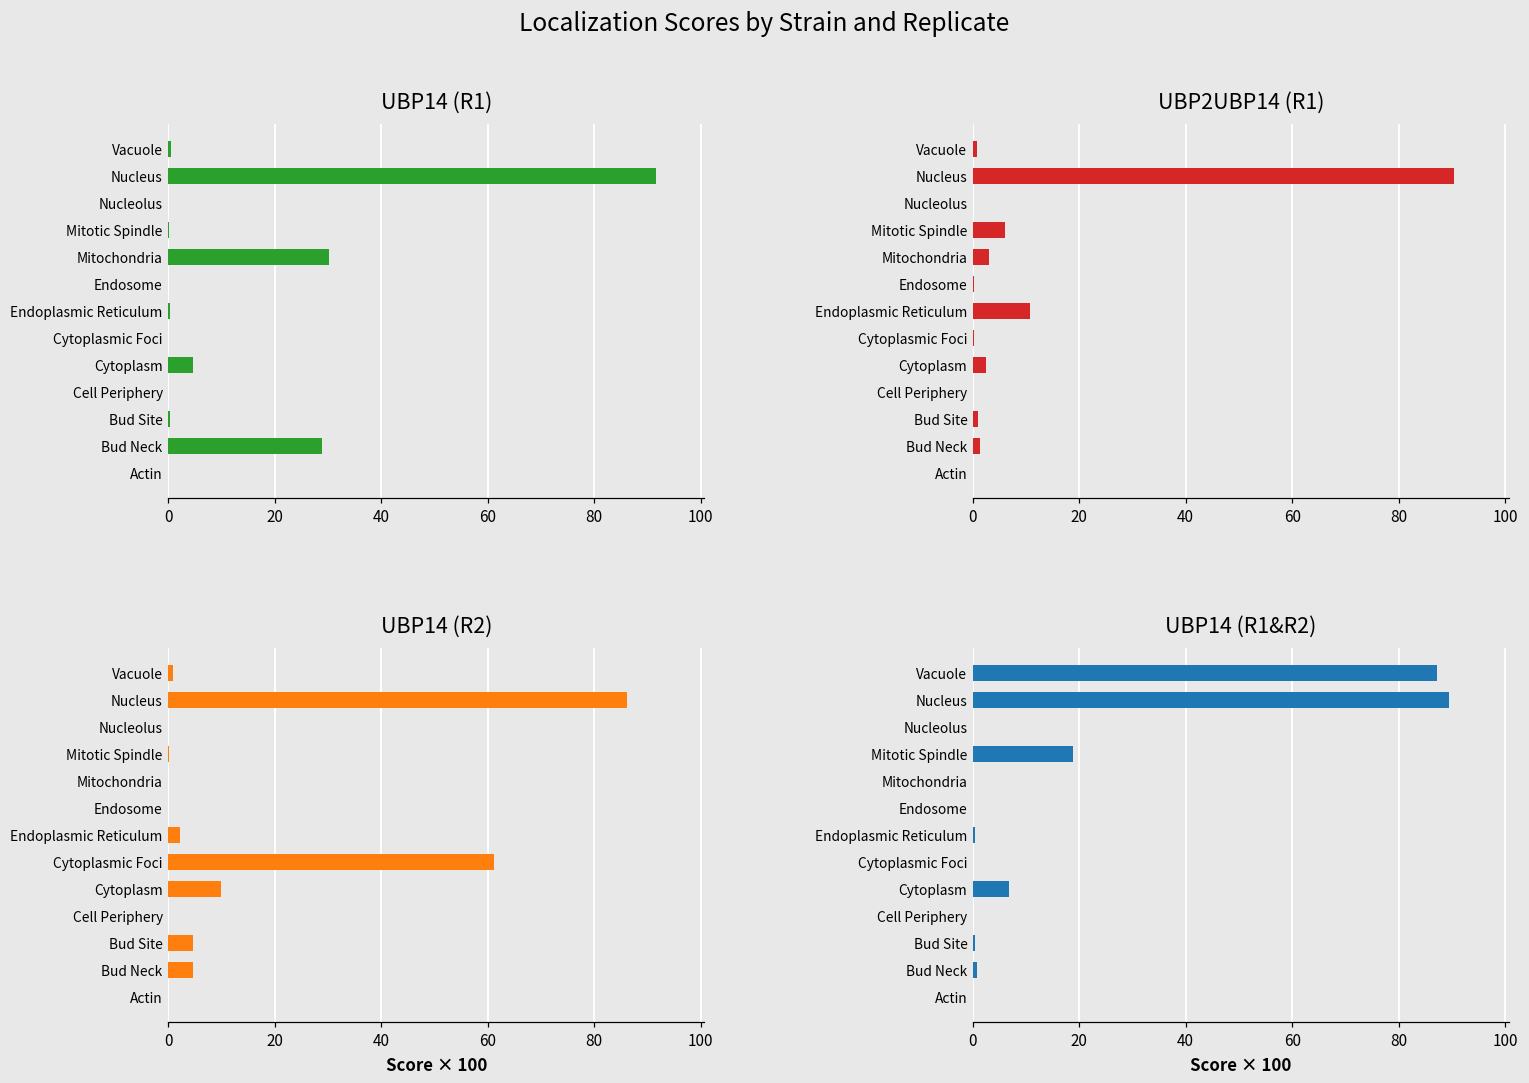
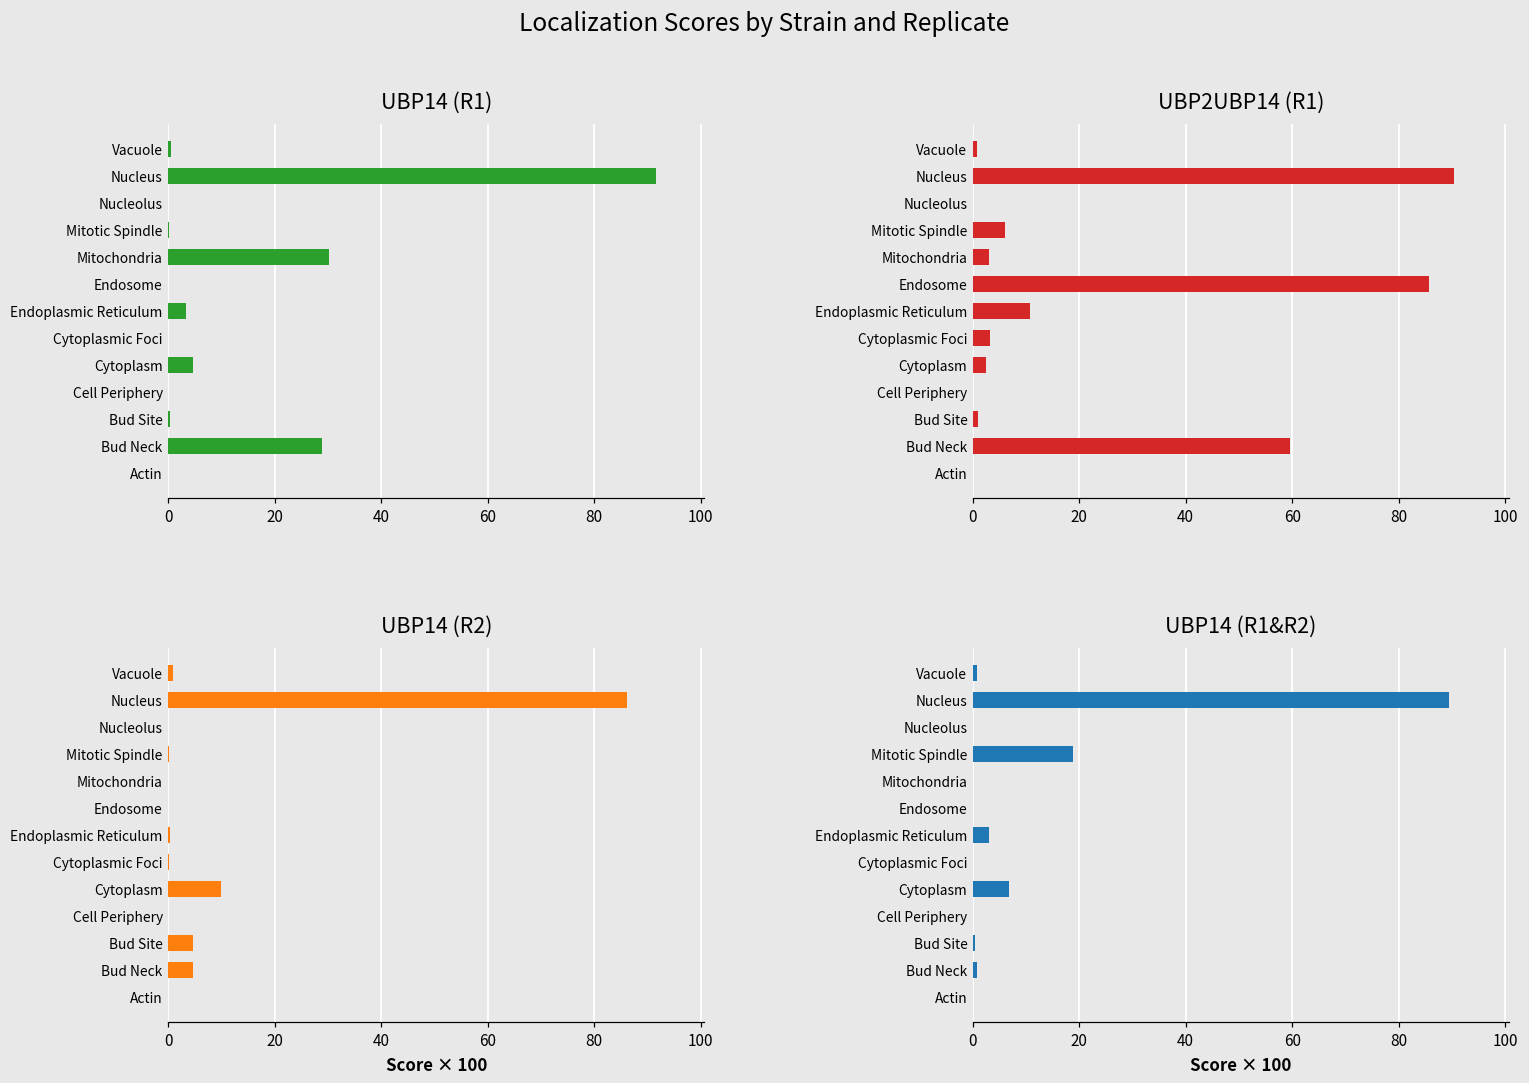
UBP14 (R1), Endoplasmic Reticulum: 0 -> 3
UBP2UBP14 (R1), Endosome: 0 -> 86
UBP2UBP14 (R1), Cytoplasmic Foci: 0 -> 3
UBP2UBP14 (R1), Bud Neck: 1 -> 60
UBP14 (R2), Endoplasmic Reticulum: 2 -> 0
UBP14 (R2), Cytoplasmic Foci: 61 -> 0
UBP14 (R1&R2), Vacuole: 87 -> 1
UBP14 (R1&R2), Endoplasmic Reticulum: 0 -> 3
